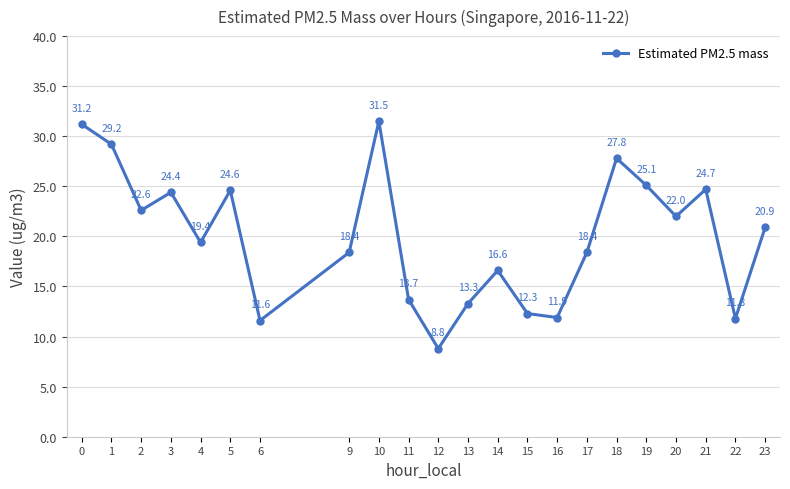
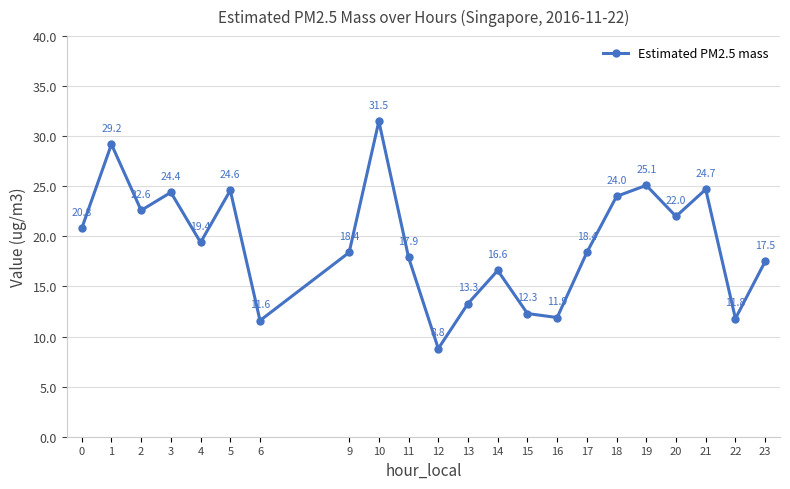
0: 31.2 -> 20.8
11: 13.7 -> 17.9
18: 27.8 -> 24.0
23: 20.9 -> 17.5
